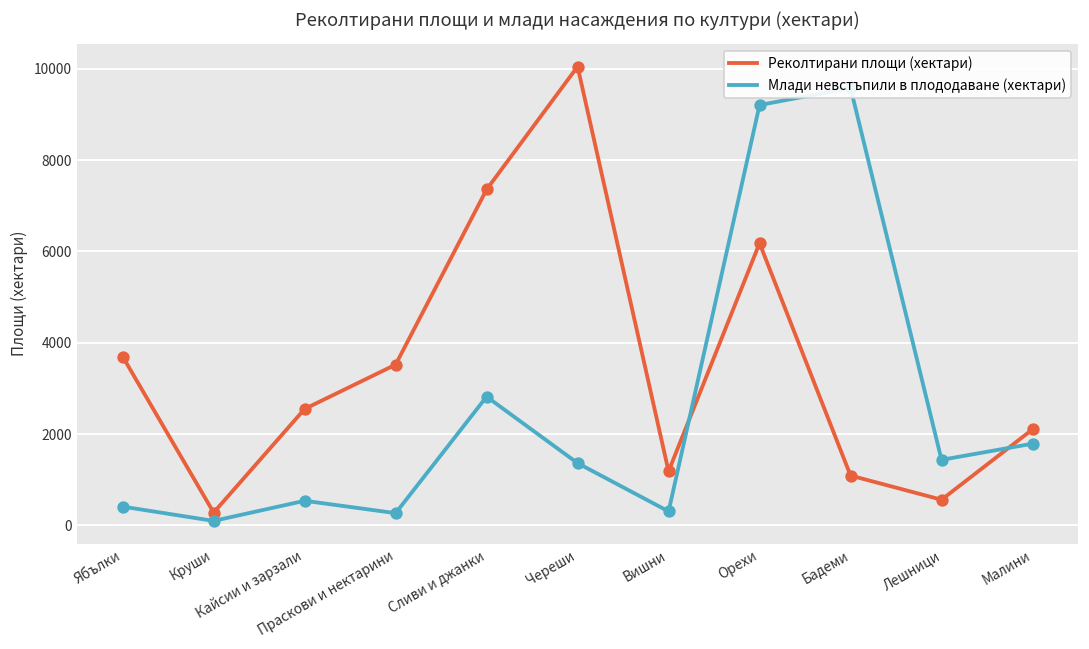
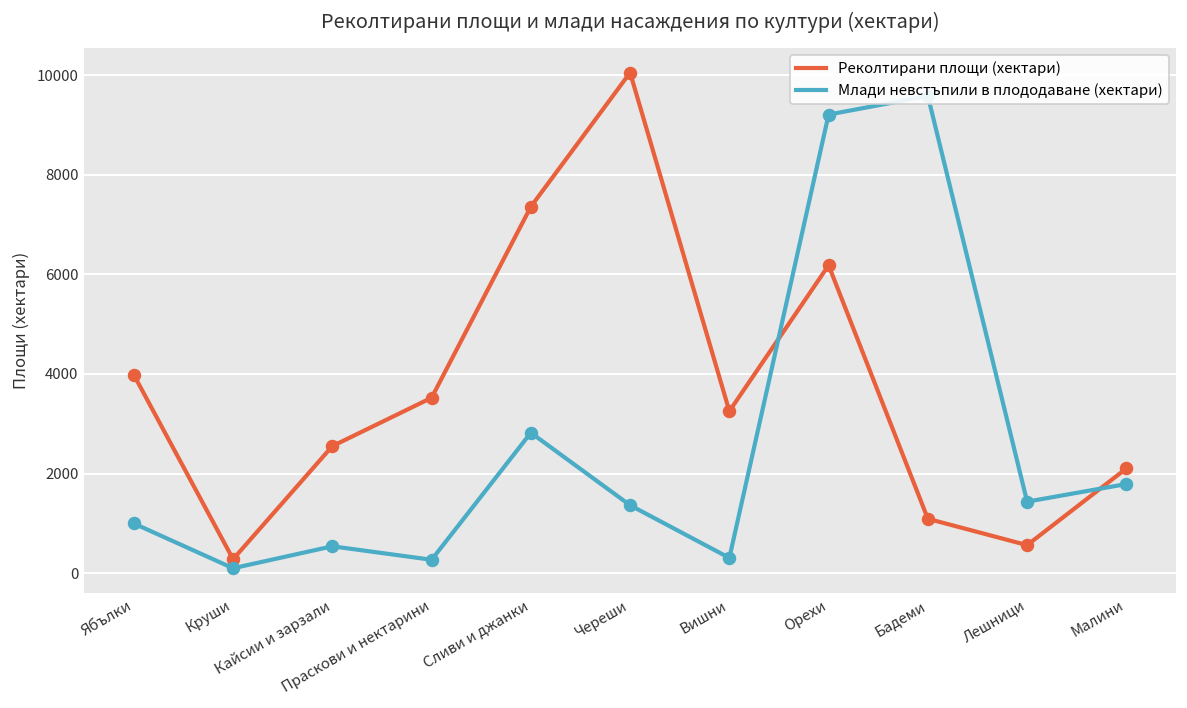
Реколтирани площи (хектари), Ябълки: 3700 -> 4000
Млади невстъпили в плододаване (хектари), Ябълки: 400 -> 1000
Реколтирани площи (хектари), Вишни: 1200 -> 3300
